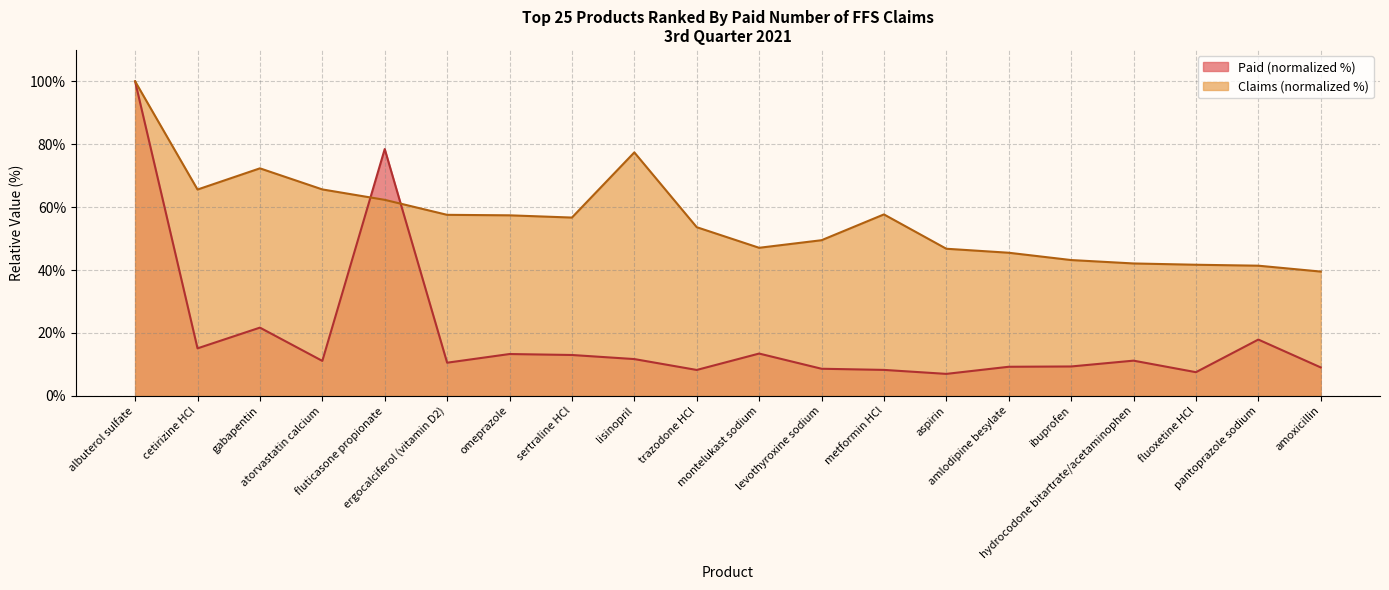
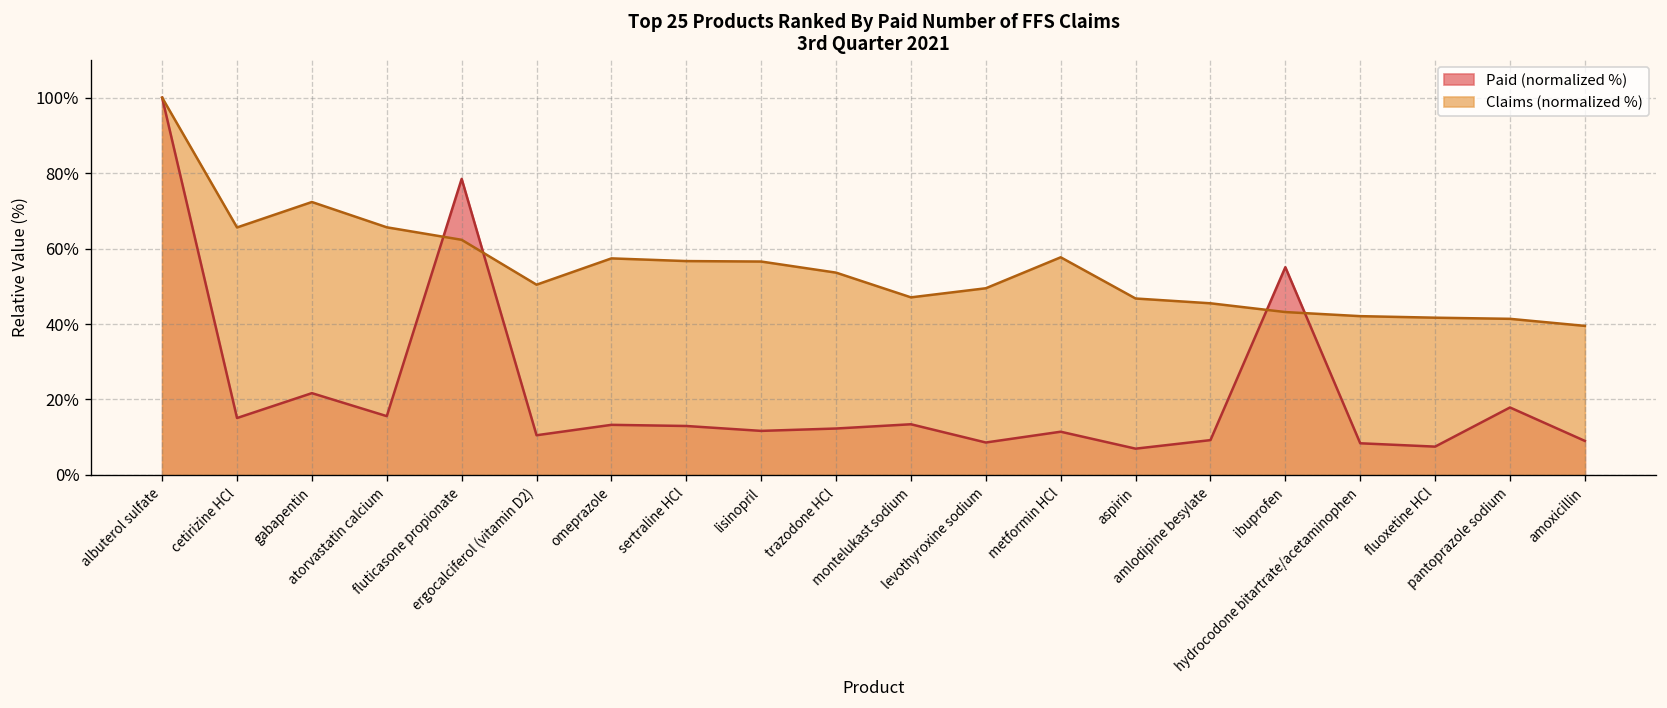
Paid (normalized %), atorvastatin calcium: 11% -> 16%
Claims (normalized %), ergocalciferol (vitamin D2): 58% -> 50%
Claims (normalized %), lisinopril: 77% -> 57%
Paid (normalized %), trazodone HCl: 8% -> 12%
Paid (normalized %), metformin HCl: 8% -> 11%
Paid (normalized %), ibuprofen: 9% -> 55%
Paid (normalized %), hydrocodone bitartrate/acetaminophen: 11% -> 8%
